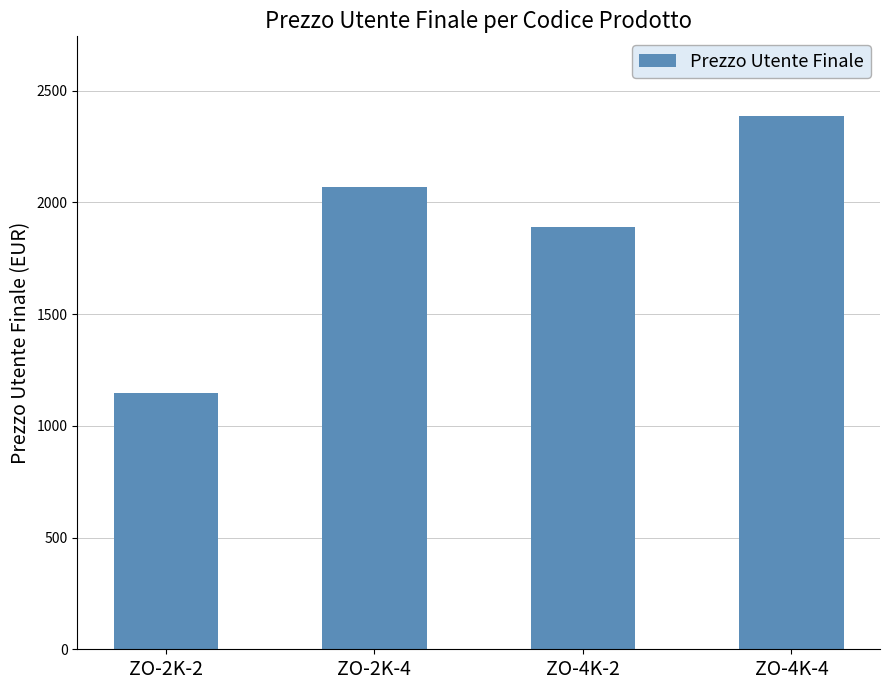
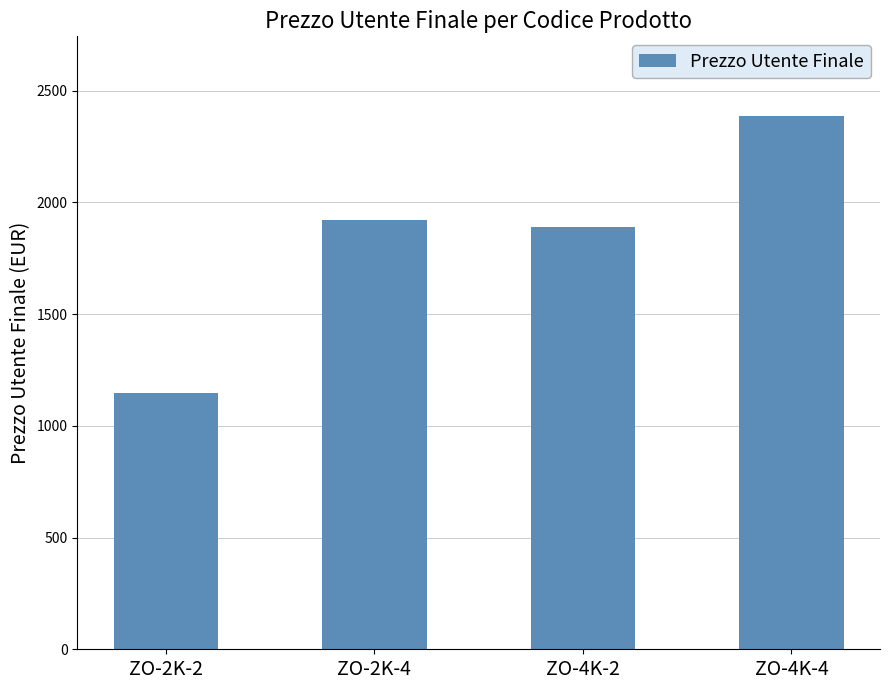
ZO-2K-4: 2070 -> 1920
